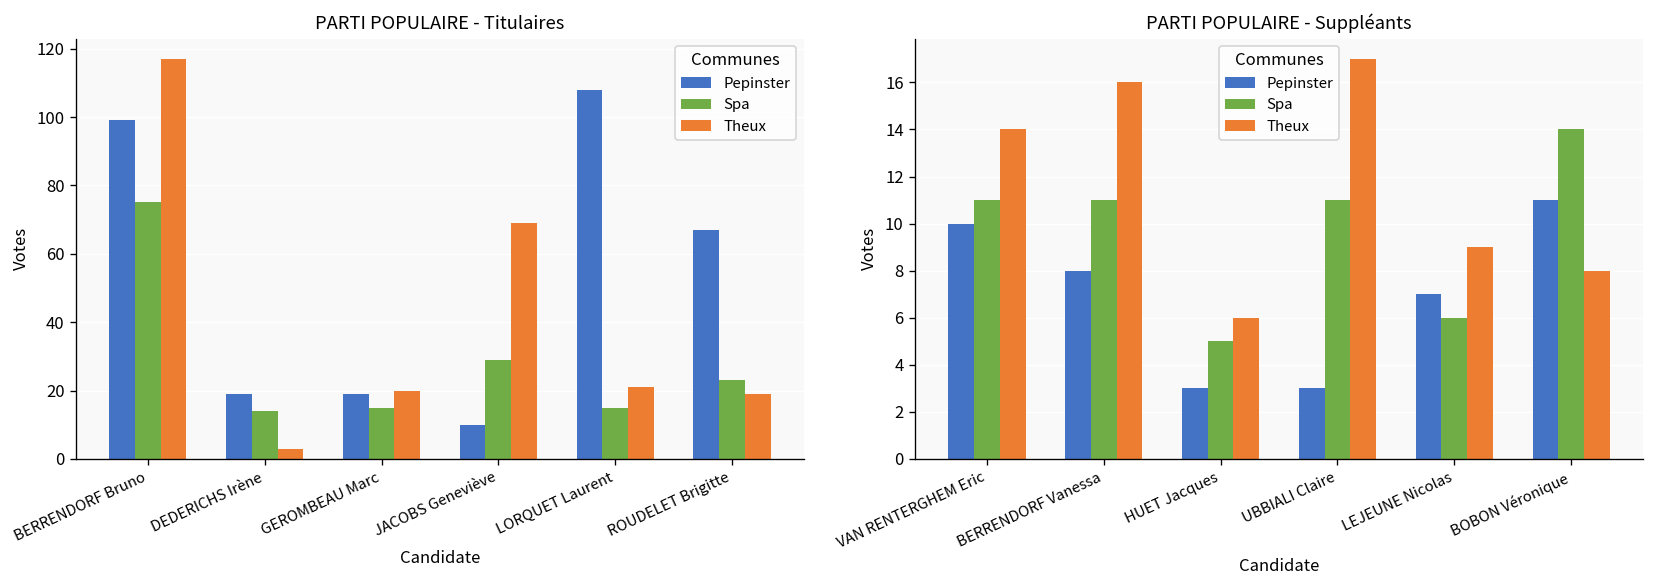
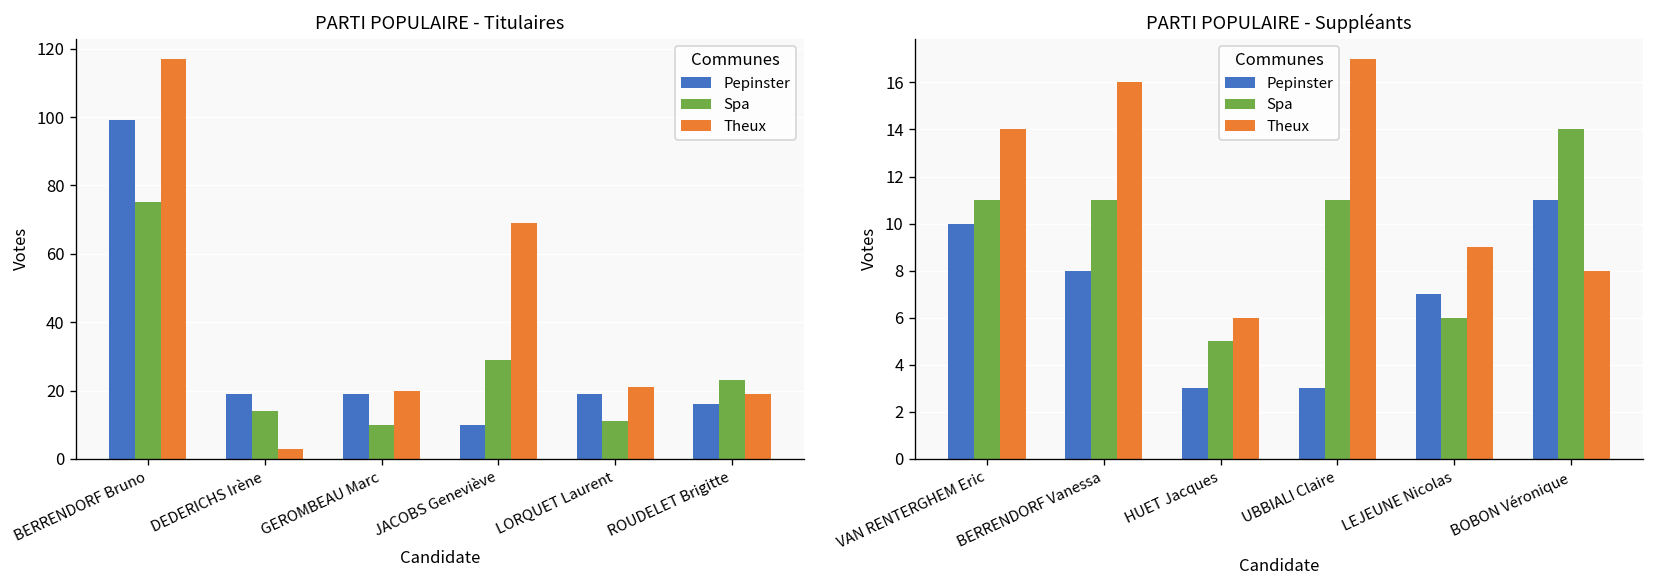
PARTI POPULAIRE - Titulaires, Spa, GEROMBEAU Marc: 15 -> 10
PARTI POPULAIRE - Titulaires, Pepinster, LORQUET Laurent: 108 -> 19
PARTI POPULAIRE - Titulaires, Spa, LORQUET Laurent: 15 -> 11
PARTI POPULAIRE - Titulaires, Pepinster, ROUDELET Brigitte: 67 -> 16
